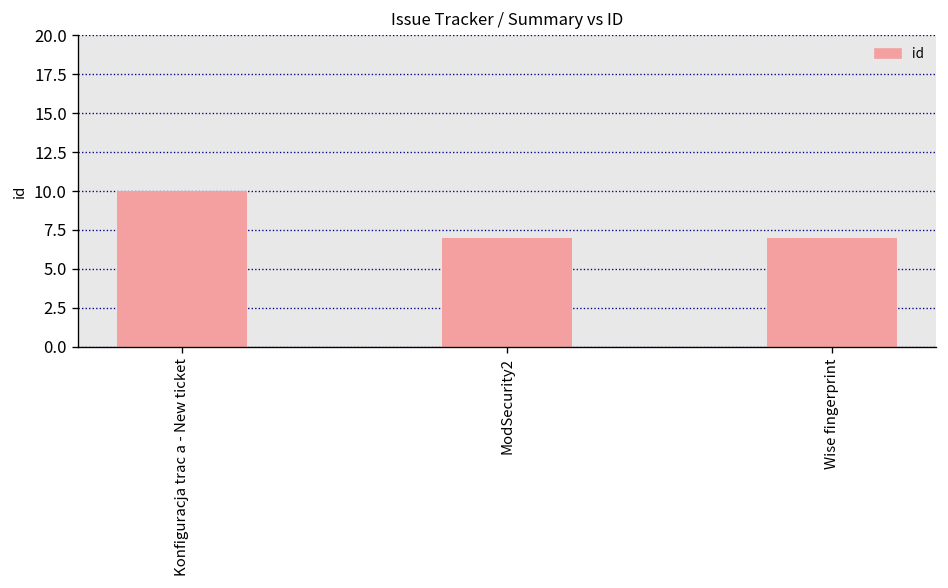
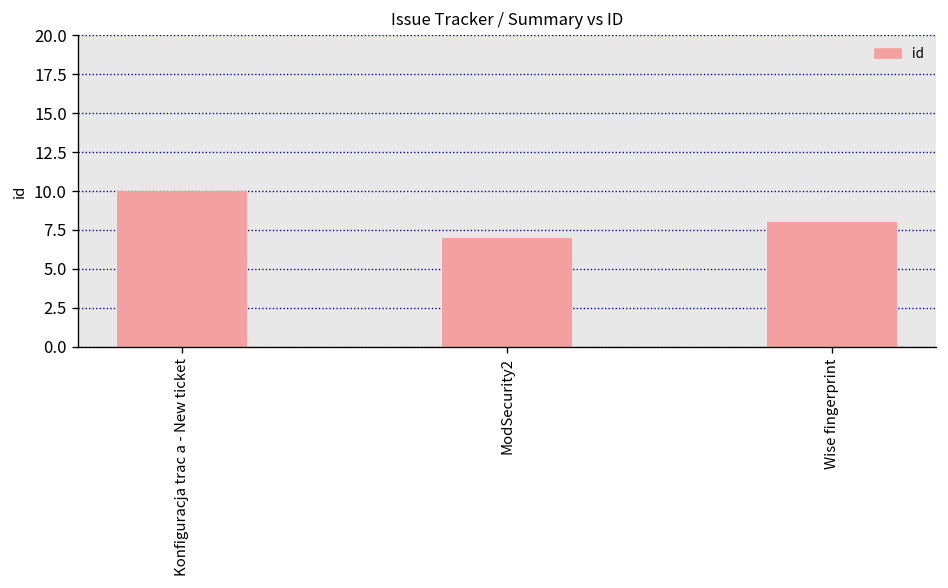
Wise fingerprint: 7 -> 8
